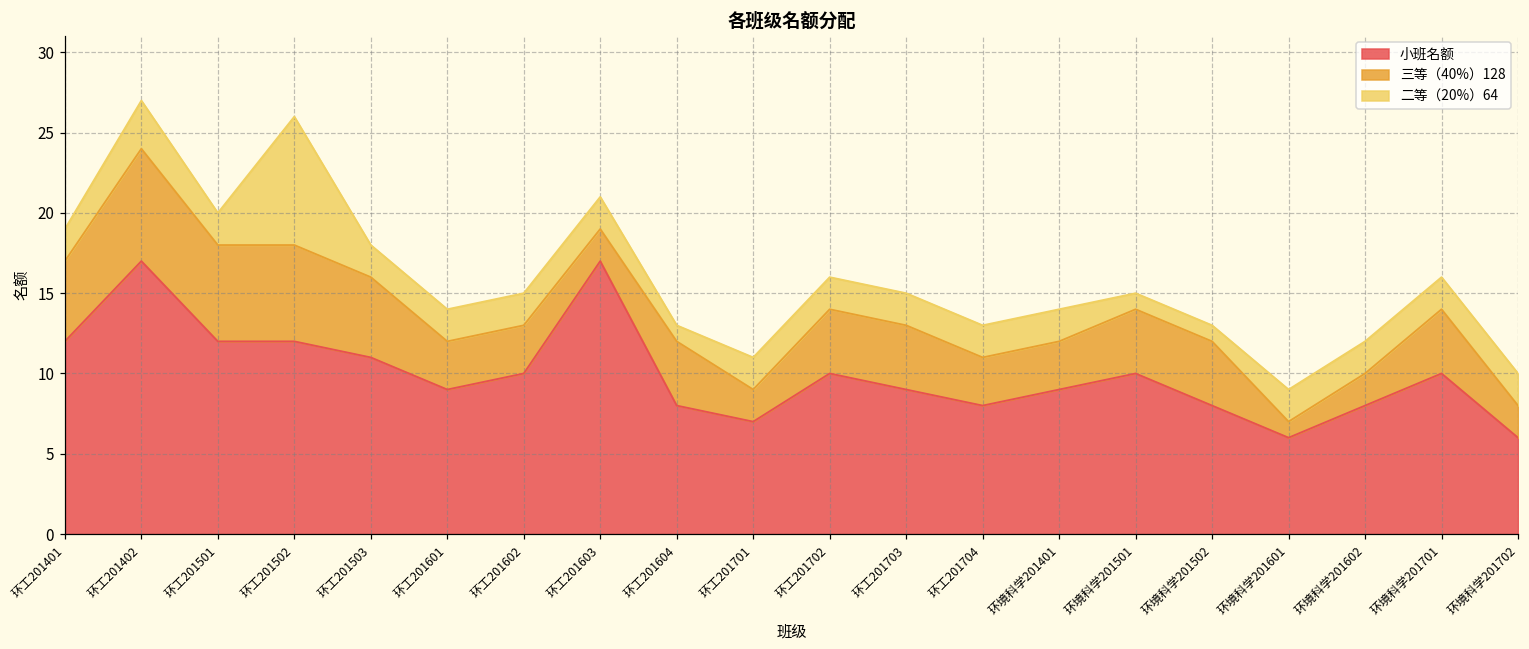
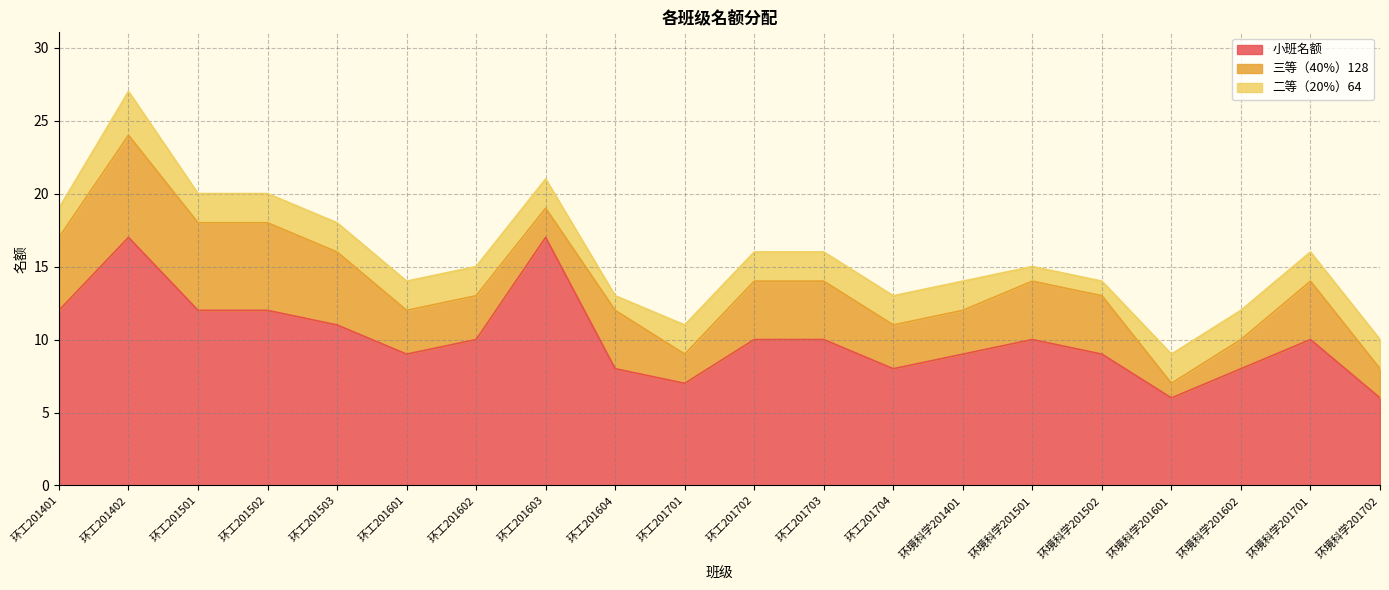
二等（20%）64, 环工201502: 8 -> 2
小班名额, 环工201703: 9 -> 10
小班名额, 环境科学201502: 8 -> 9
